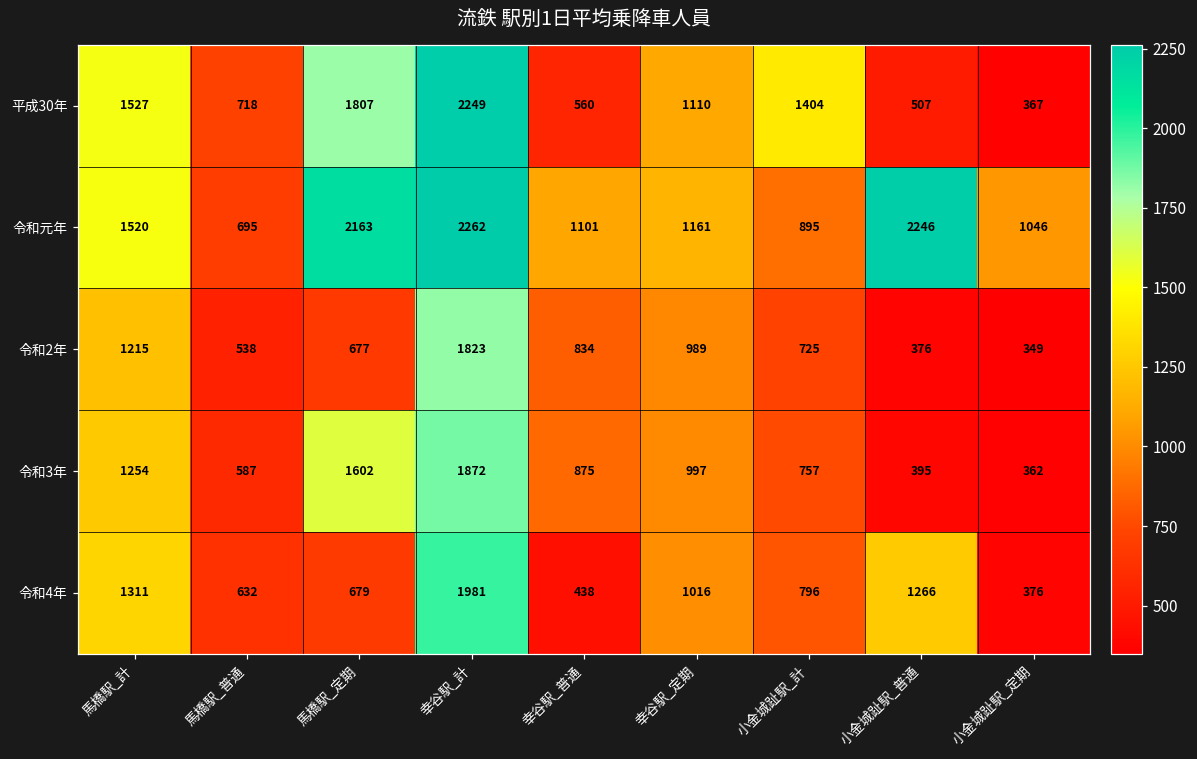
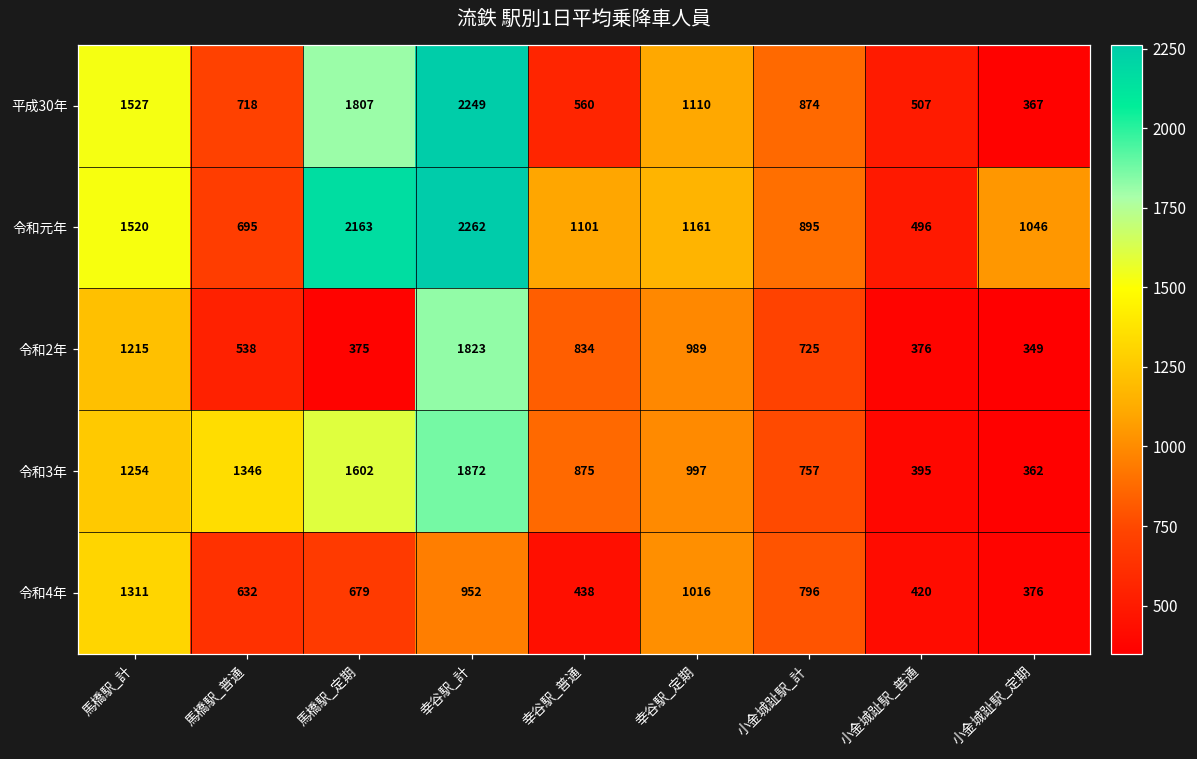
平成30年, 小金城趾駅_計: 1404 -> 874
令和元年, 小金城趾駅_普通: 2246 -> 496
令和2年, 馬橋駅_定期: 677 -> 375
令和3年, 馬橋駅_普通: 587 -> 1346
令和4年, 幸谷駅_計: 1981 -> 952
令和4年, 小金城趾駅_普通: 1266 -> 420
